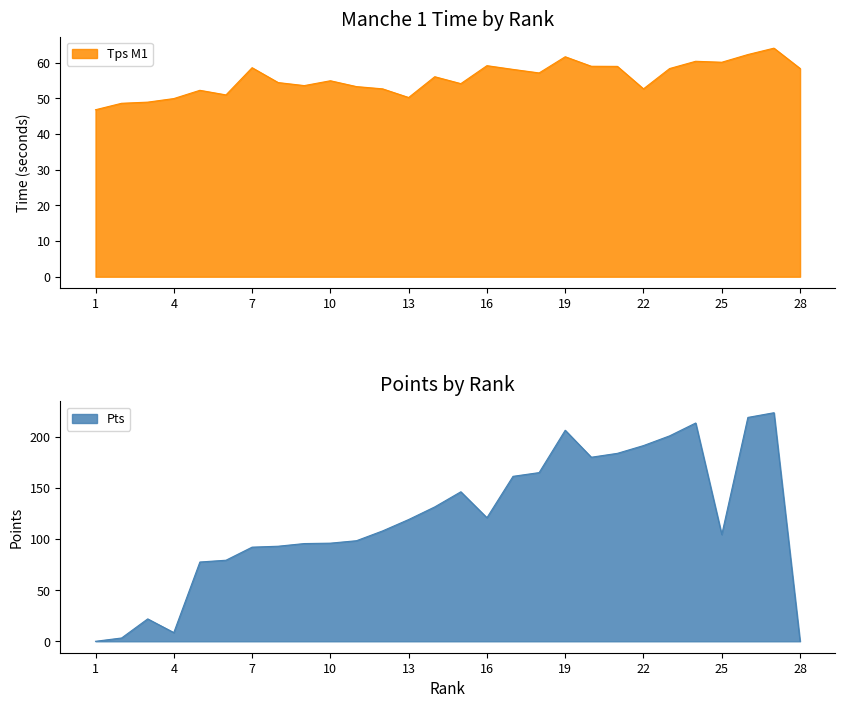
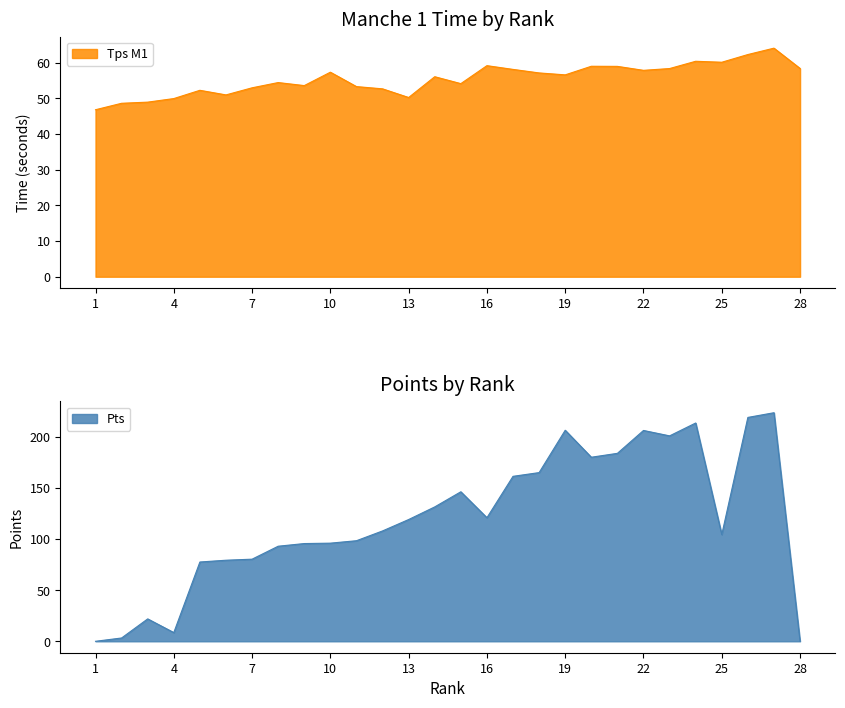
Manche 1 Time by Rank, 7: 59 -> 53
Manche 1 Time by Rank, 10: 55 -> 57
Manche 1 Time by Rank, 19: 62 -> 57
Manche 1 Time by Rank, 22: 53 -> 58
Points by Rank, 7: 92 -> 80
Points by Rank, 22: 191 -> 206
